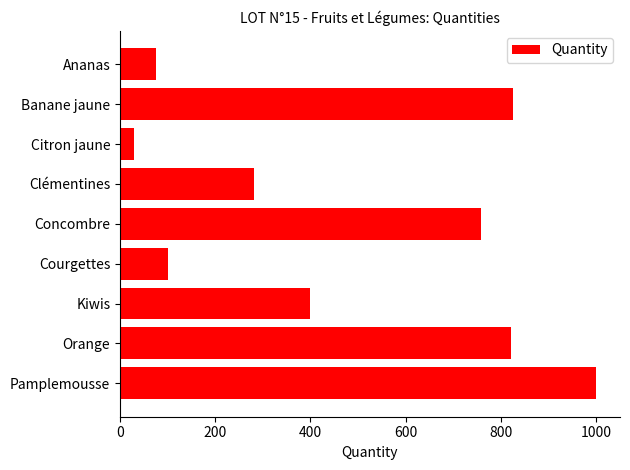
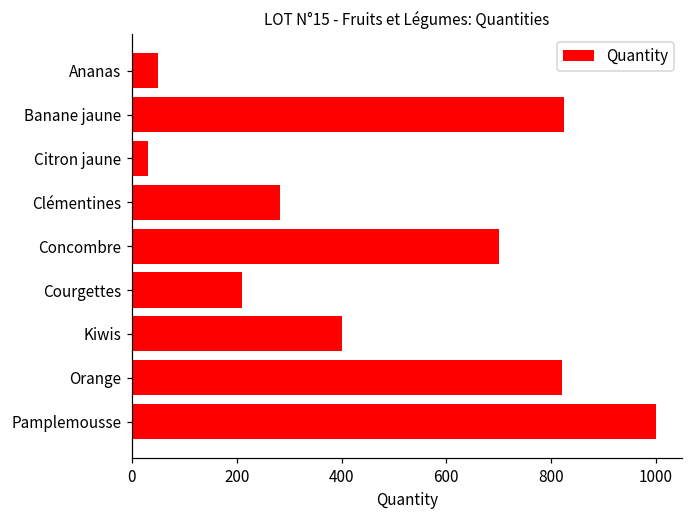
Ananas: 80 -> 50
Concombre: 760 -> 700
Courgettes: 100 -> 210
